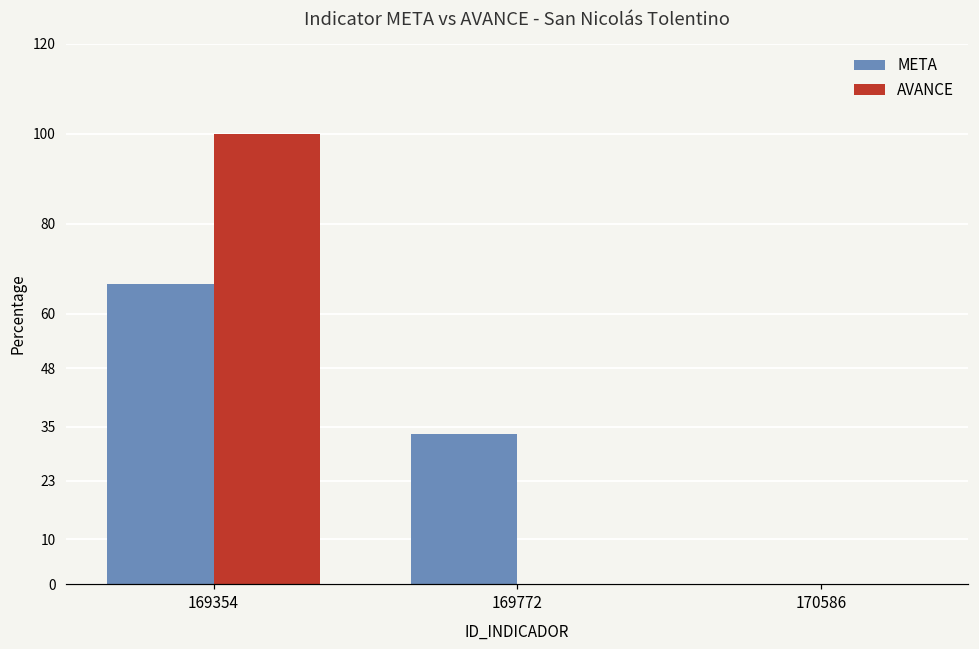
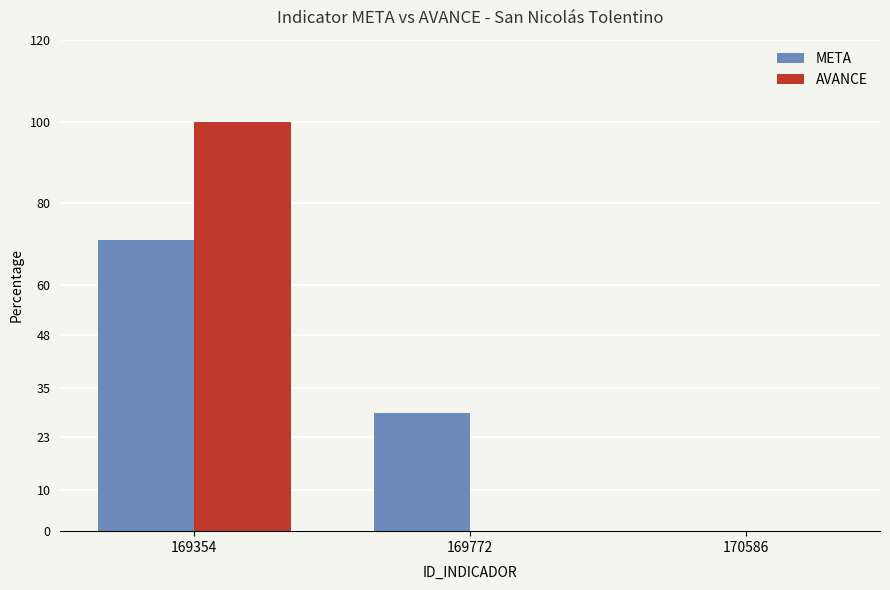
META, 169354: 67 -> 71
META, 169772: 33 -> 29
